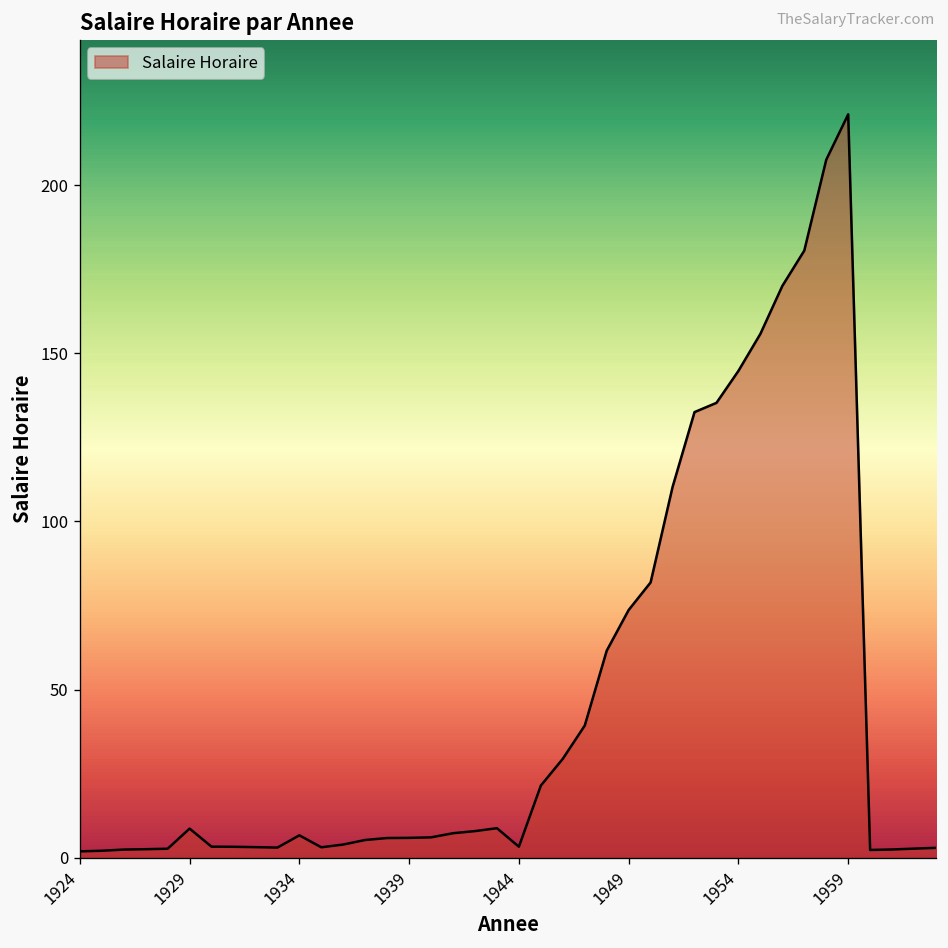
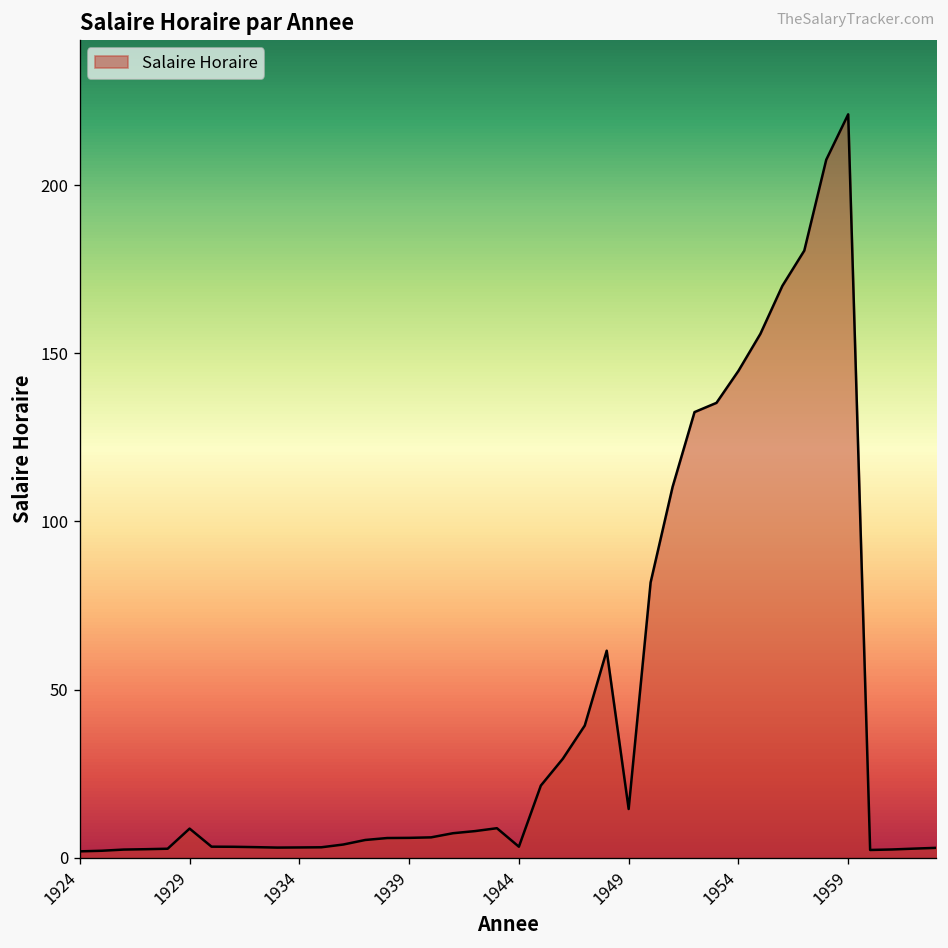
1934: 7 -> 3
1949: 74 -> 15
